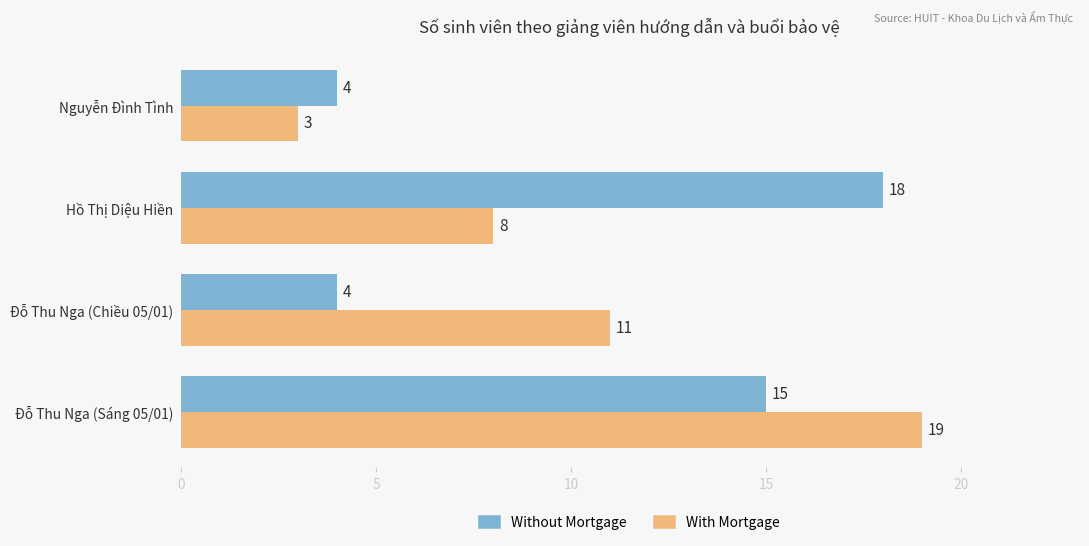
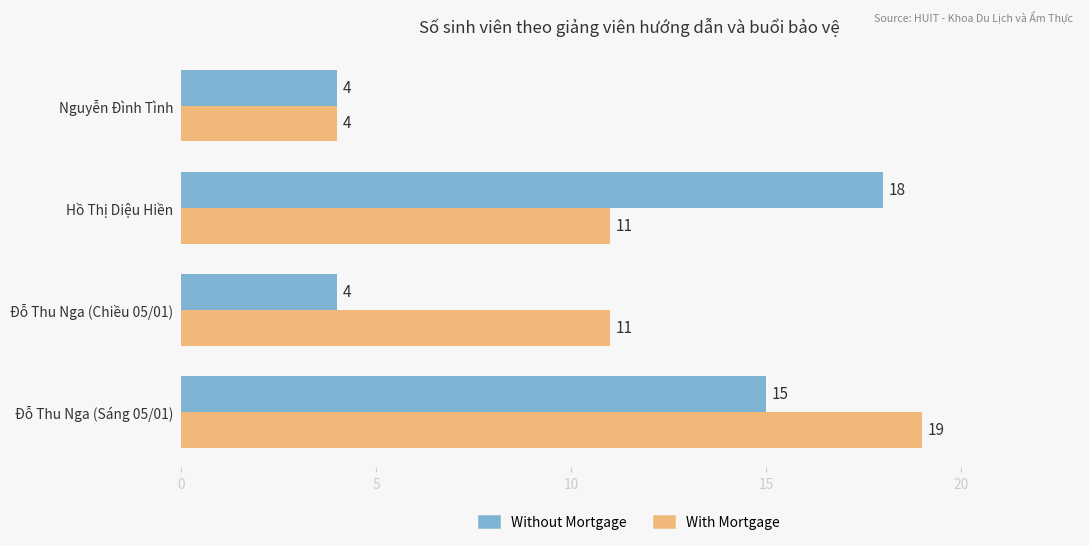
With Mortgage, Nguyễn Đình Tình: 3 -> 4
With Mortgage, Hồ Thị Diệu Hiền: 8 -> 11
